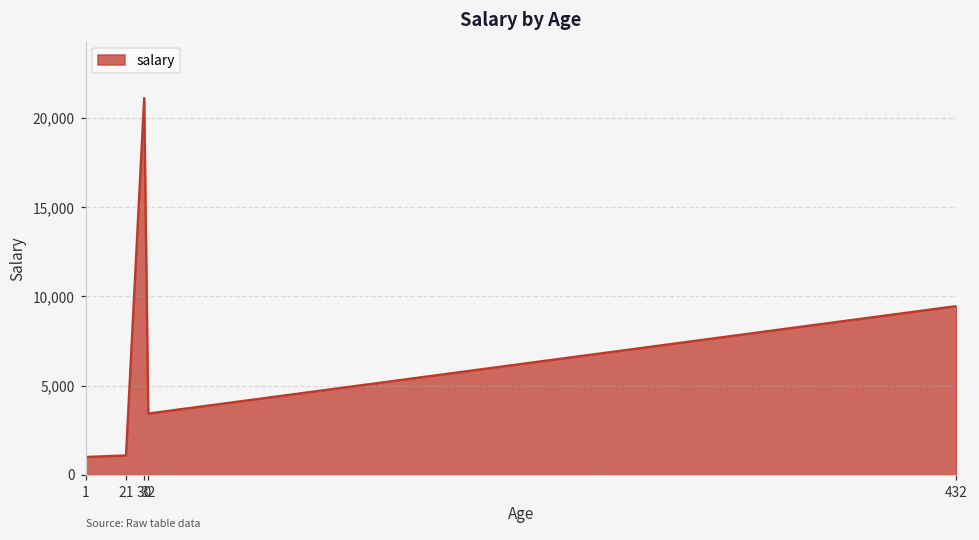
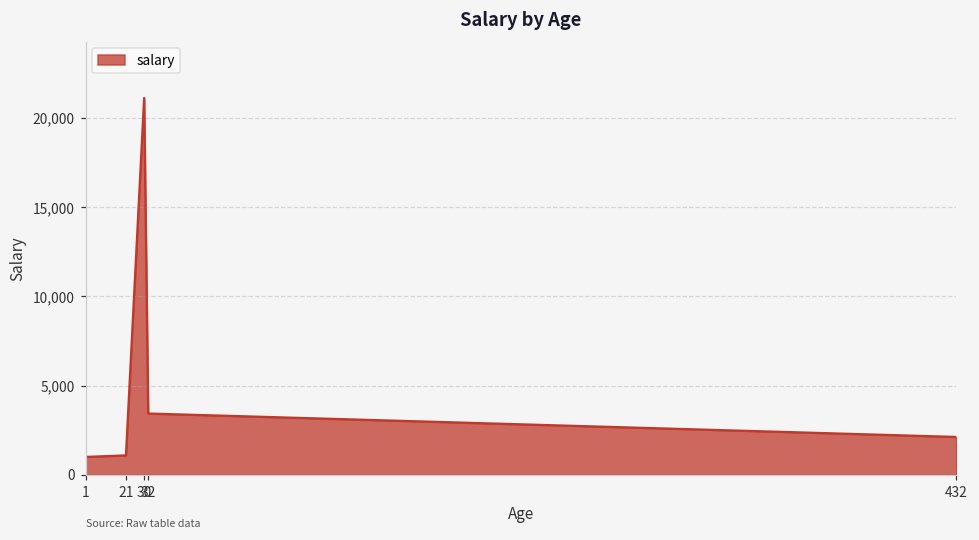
432: 9,500 -> 2,100
